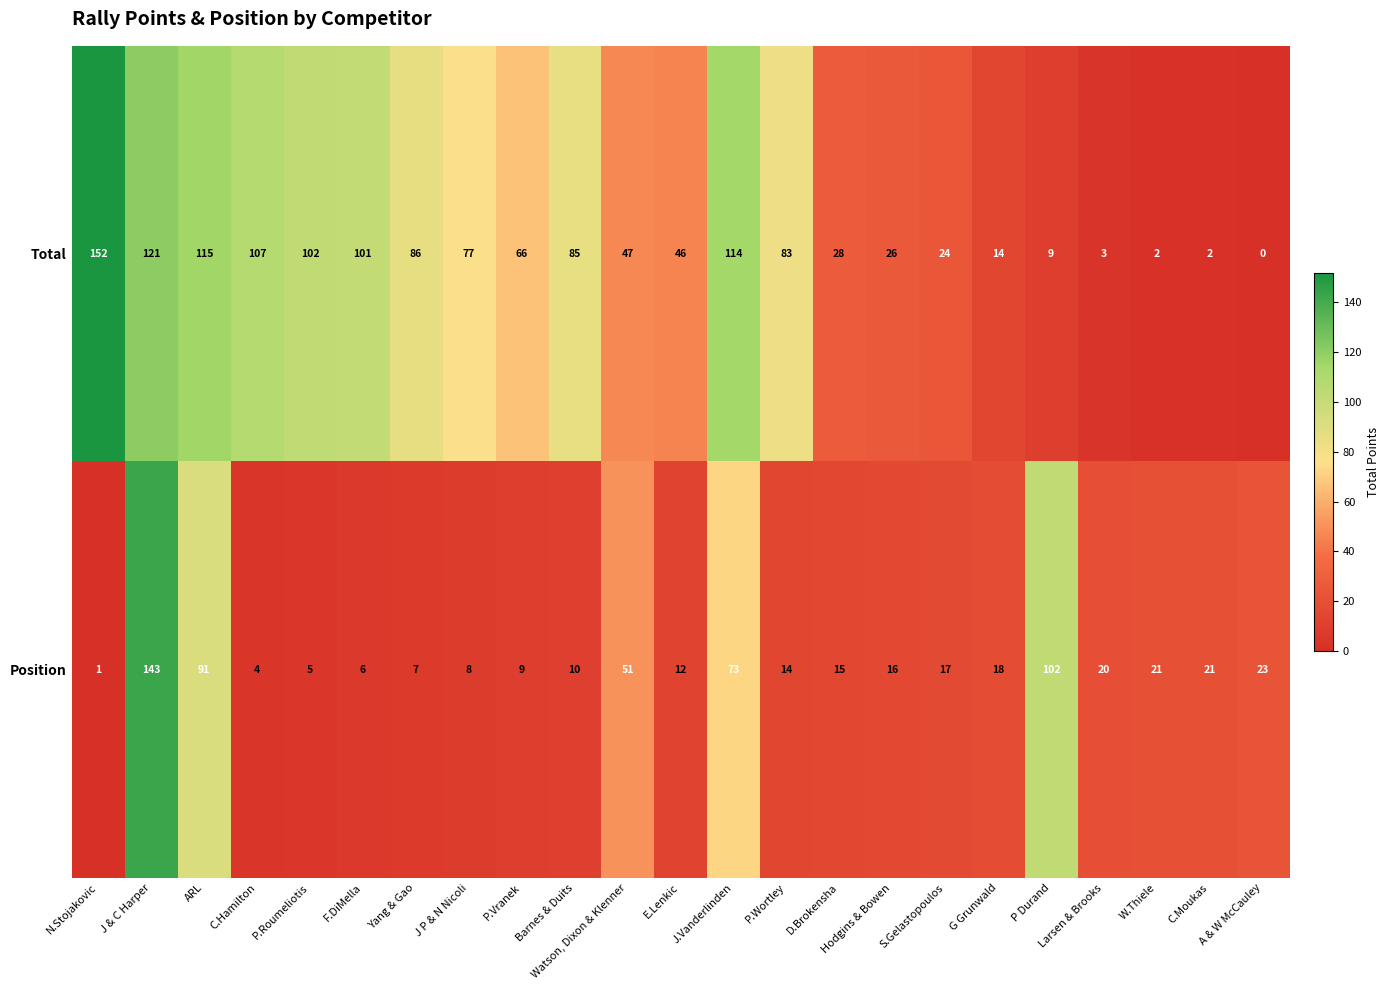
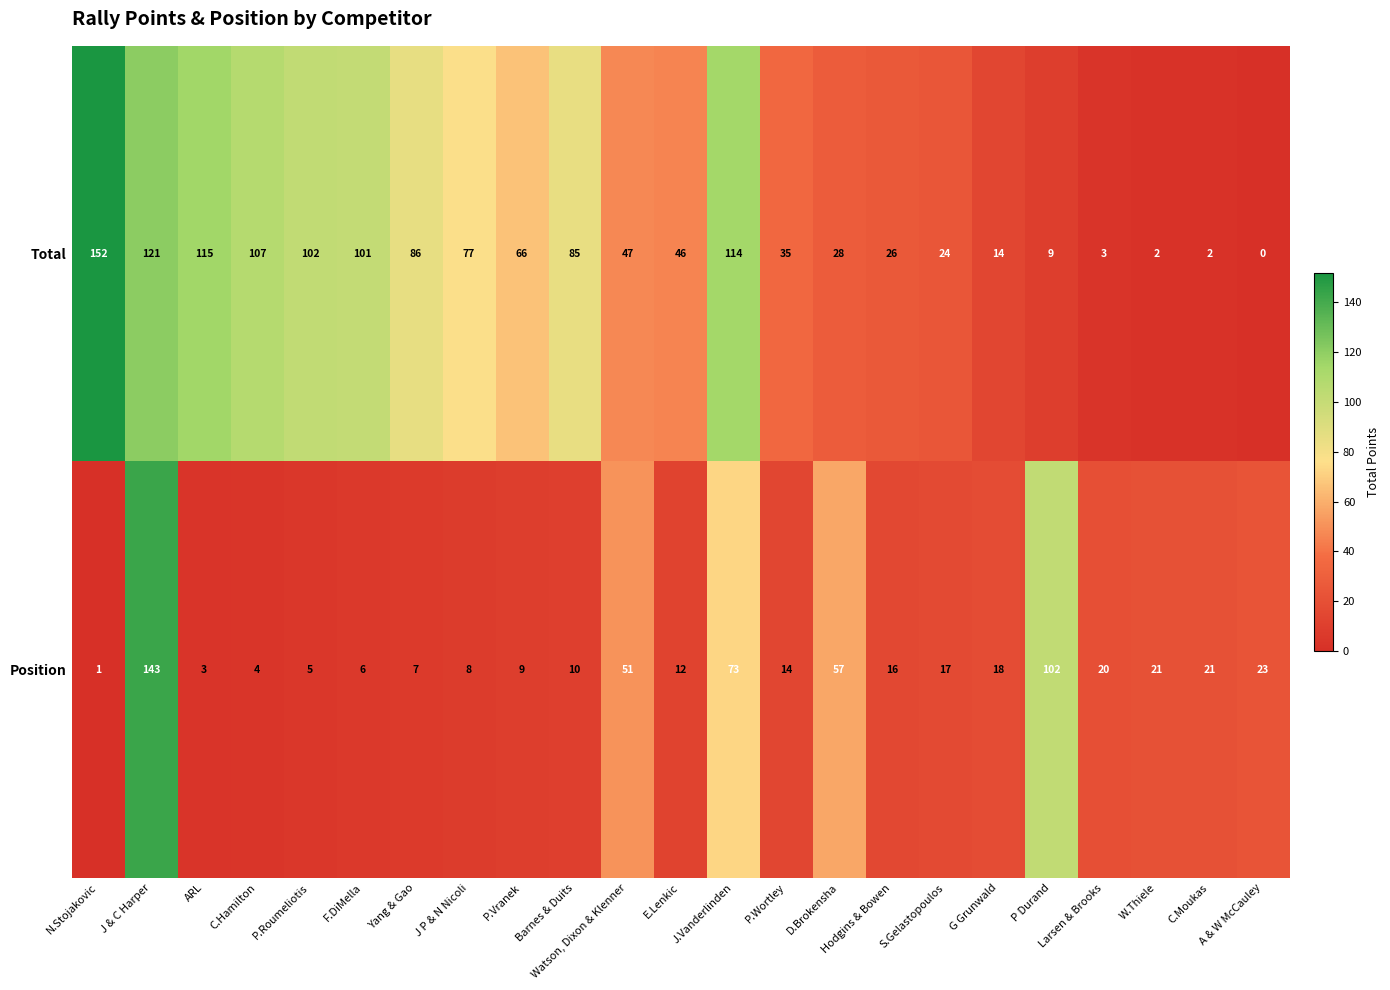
Total, P.Wortley: 83 -> 35
Position, ARL: 91 -> 3
Position, D.Brokensha: 15 -> 57
